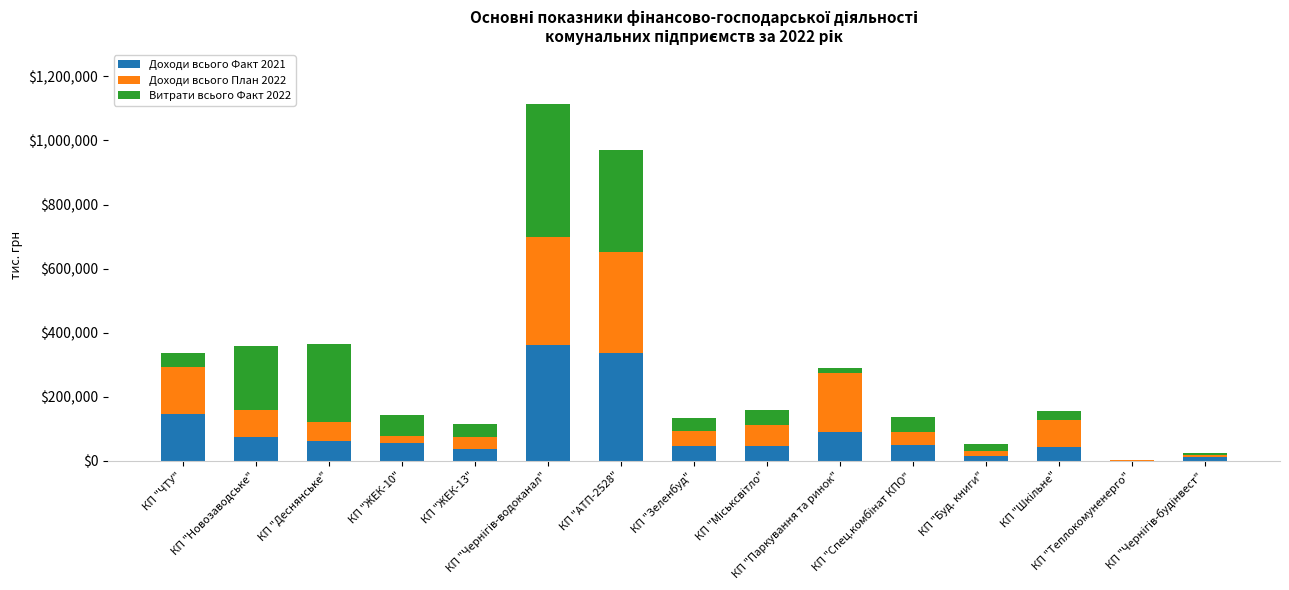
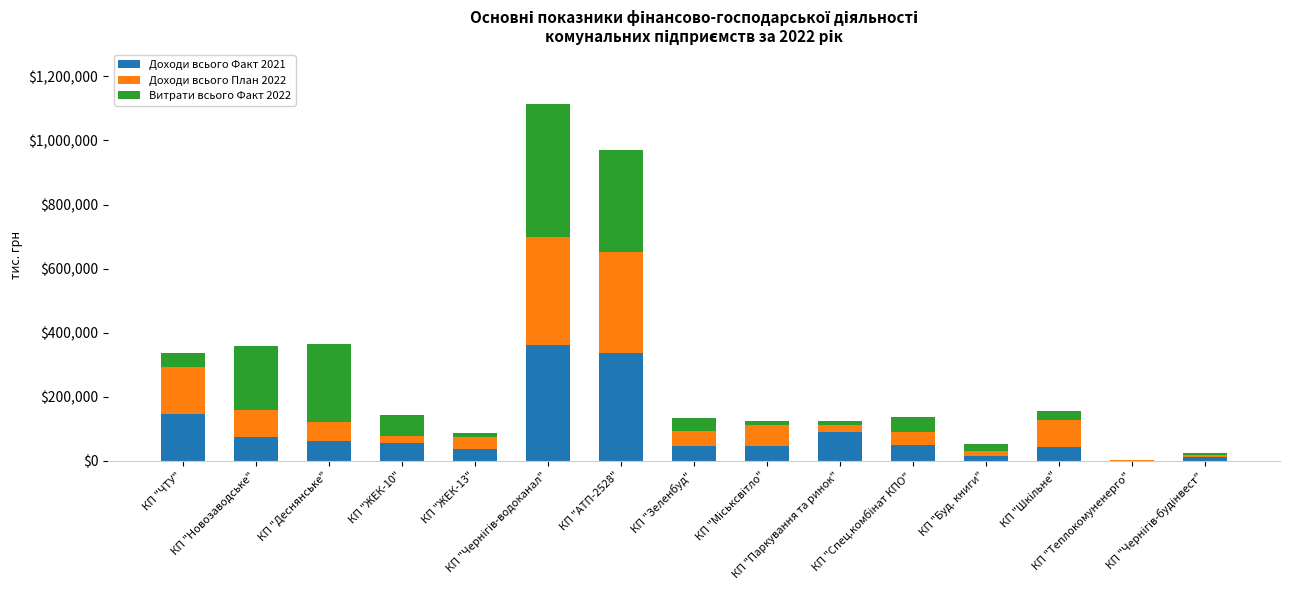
Витрати всього Факт 2022, КП "ЖЕК-13": $40,000 -> $10,000
Витрати всього Факт 2022, КП "Міськсвітло": $50,000 -> $10,000
Доходи всього План 2022, КП "Паркування та ринок": $190,000 -> $20,000
